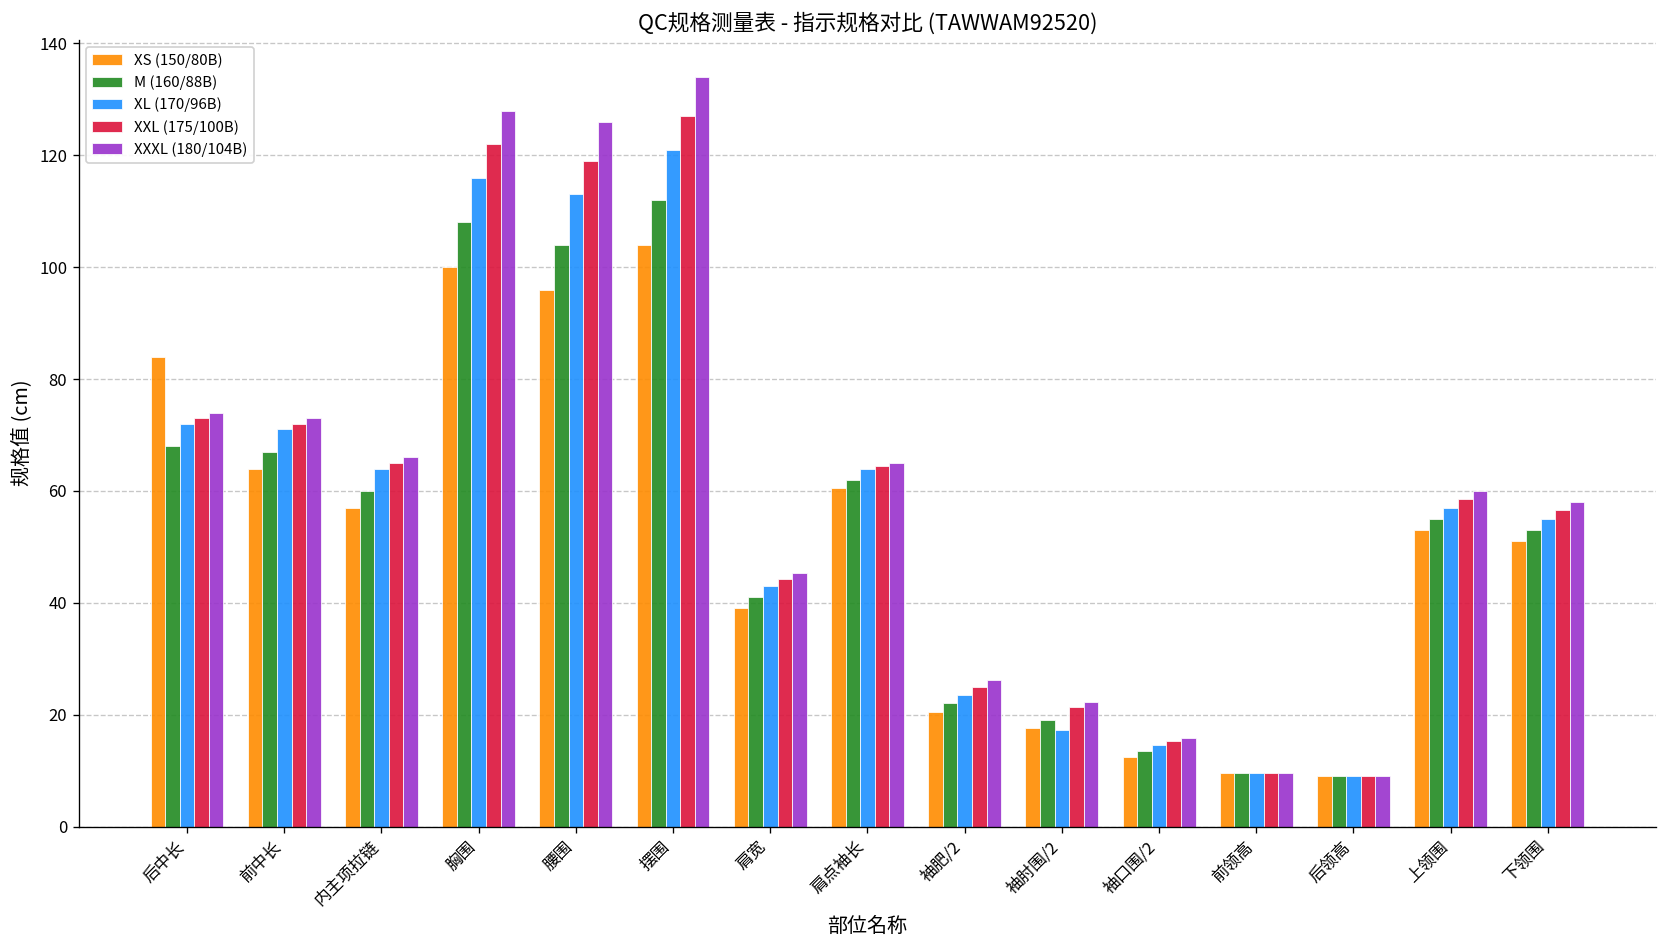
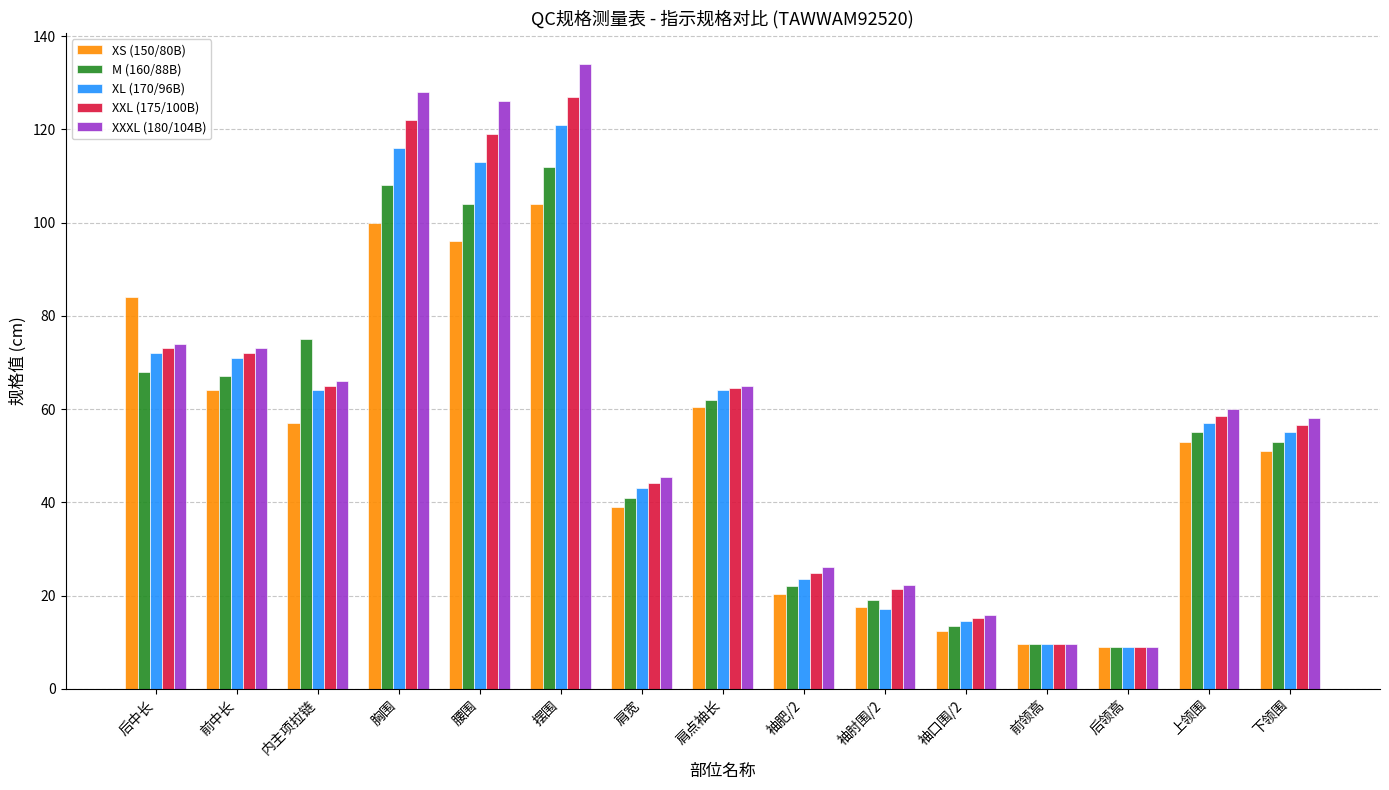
M (160/88B), 内主项拉链: 60 -> 75
